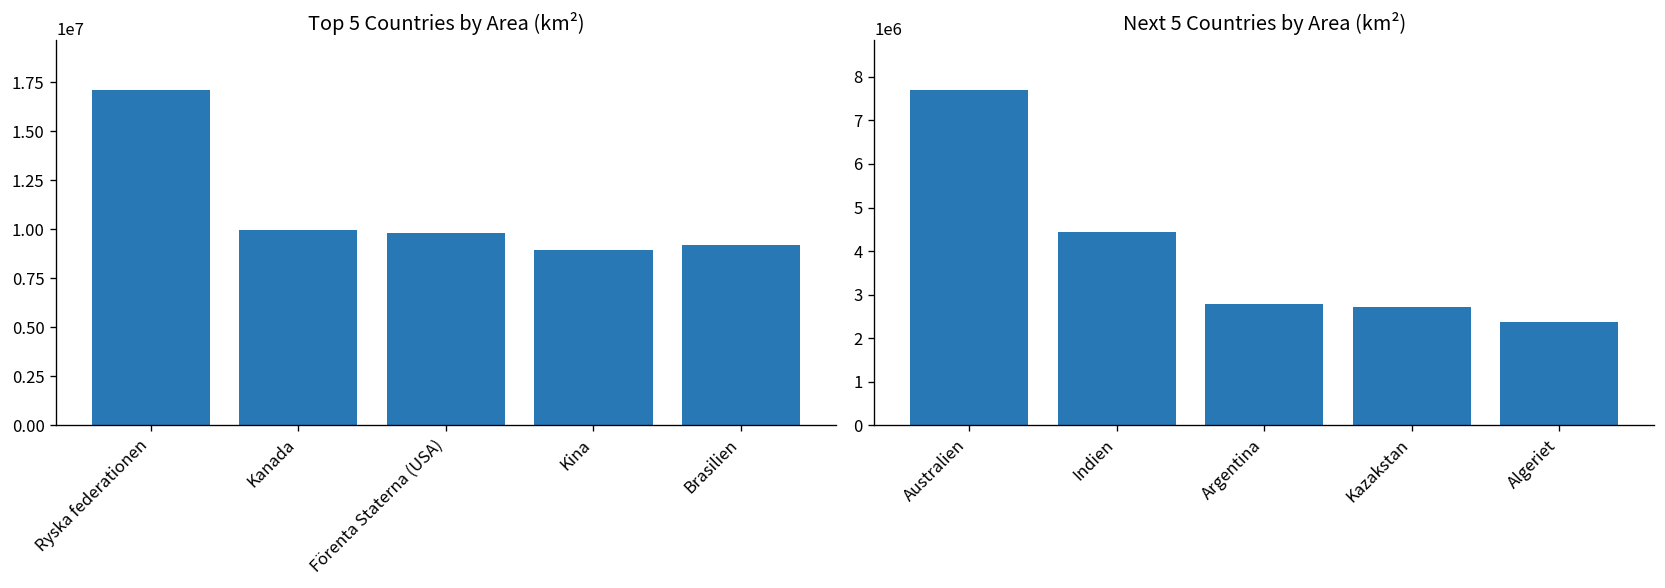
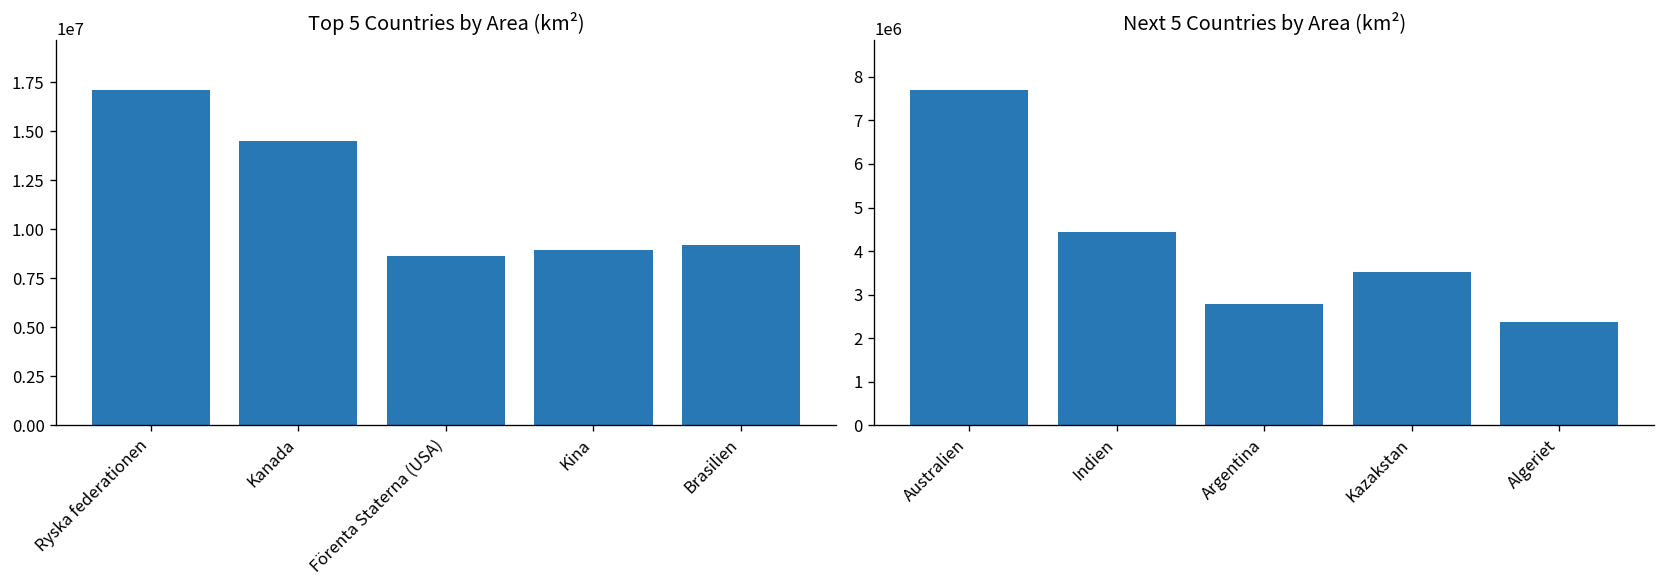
Top 5 Countries by Area (km²), Kanada: 10000000 -> 14500000
Top 5 Countries by Area (km²), Förenta Staterna (USA): 9800000 -> 8600000
Next 5 Countries by Area (km²), Kazakstan: 2700000 -> 3500000
